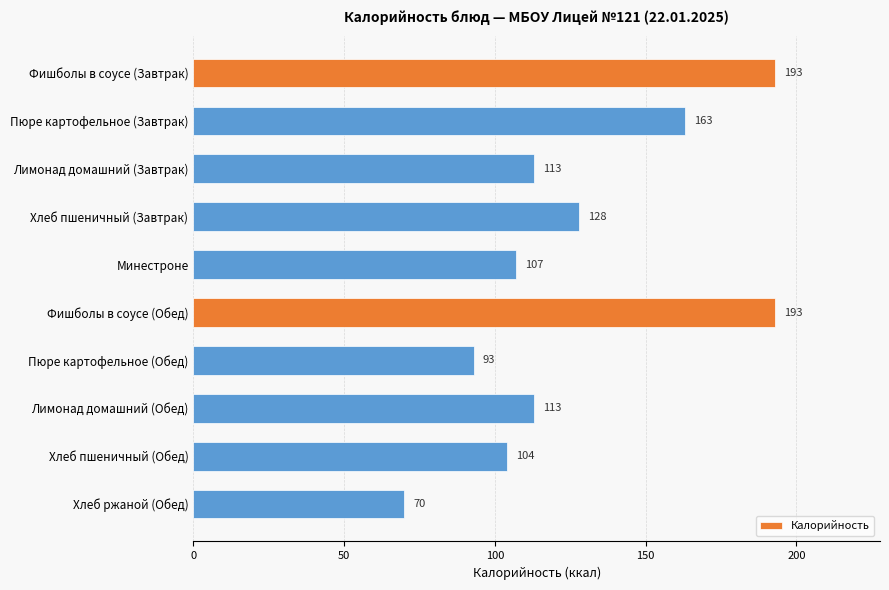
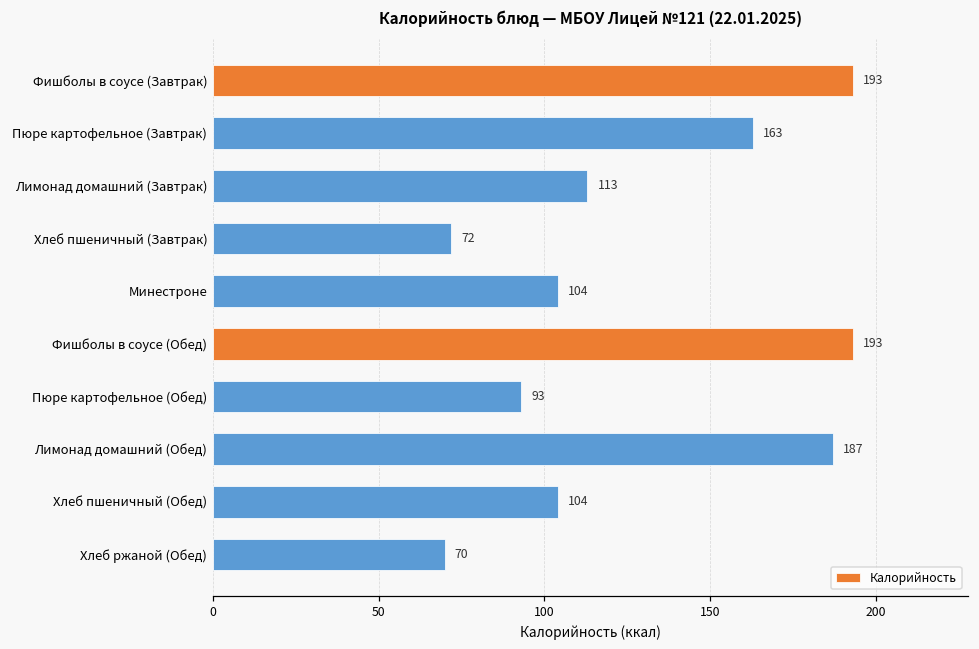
Хлеб пшеничный (Завтрак): 128 -> 72
Минестроне: 107 -> 104
Лимонад домашний (Обед): 113 -> 187
